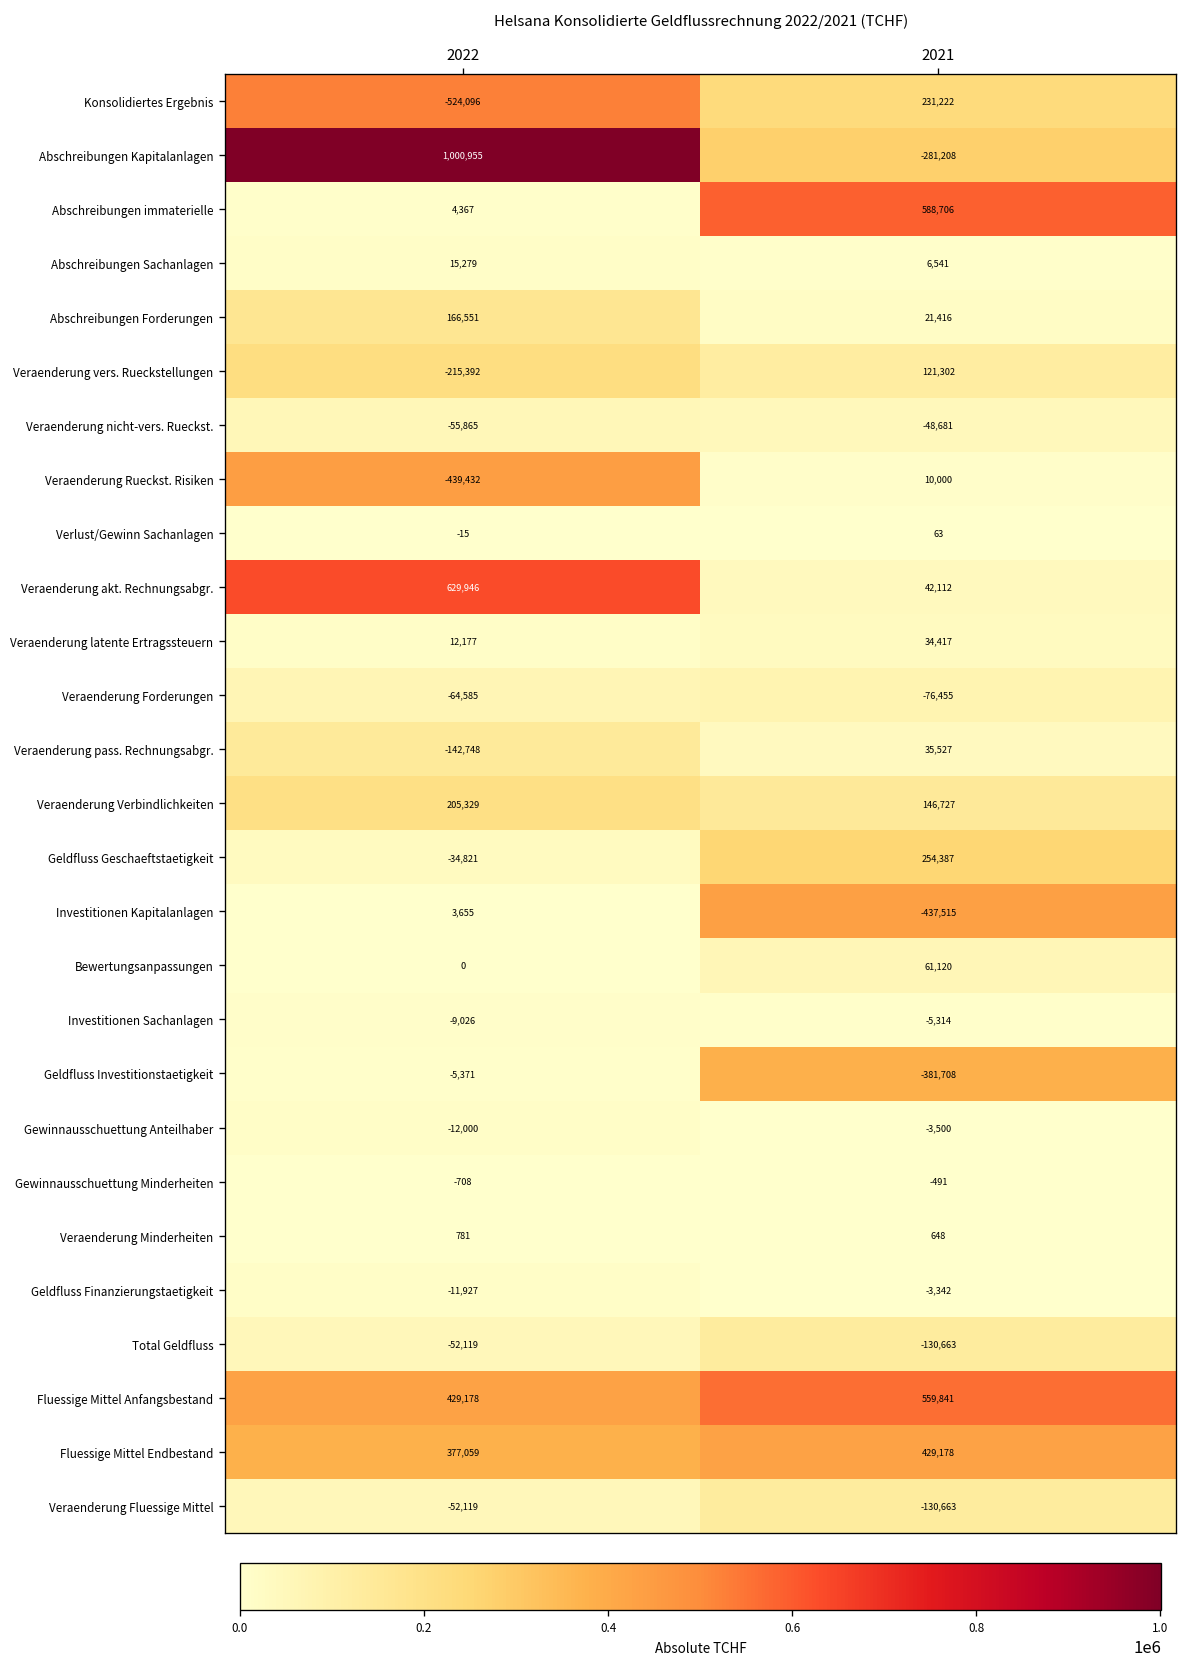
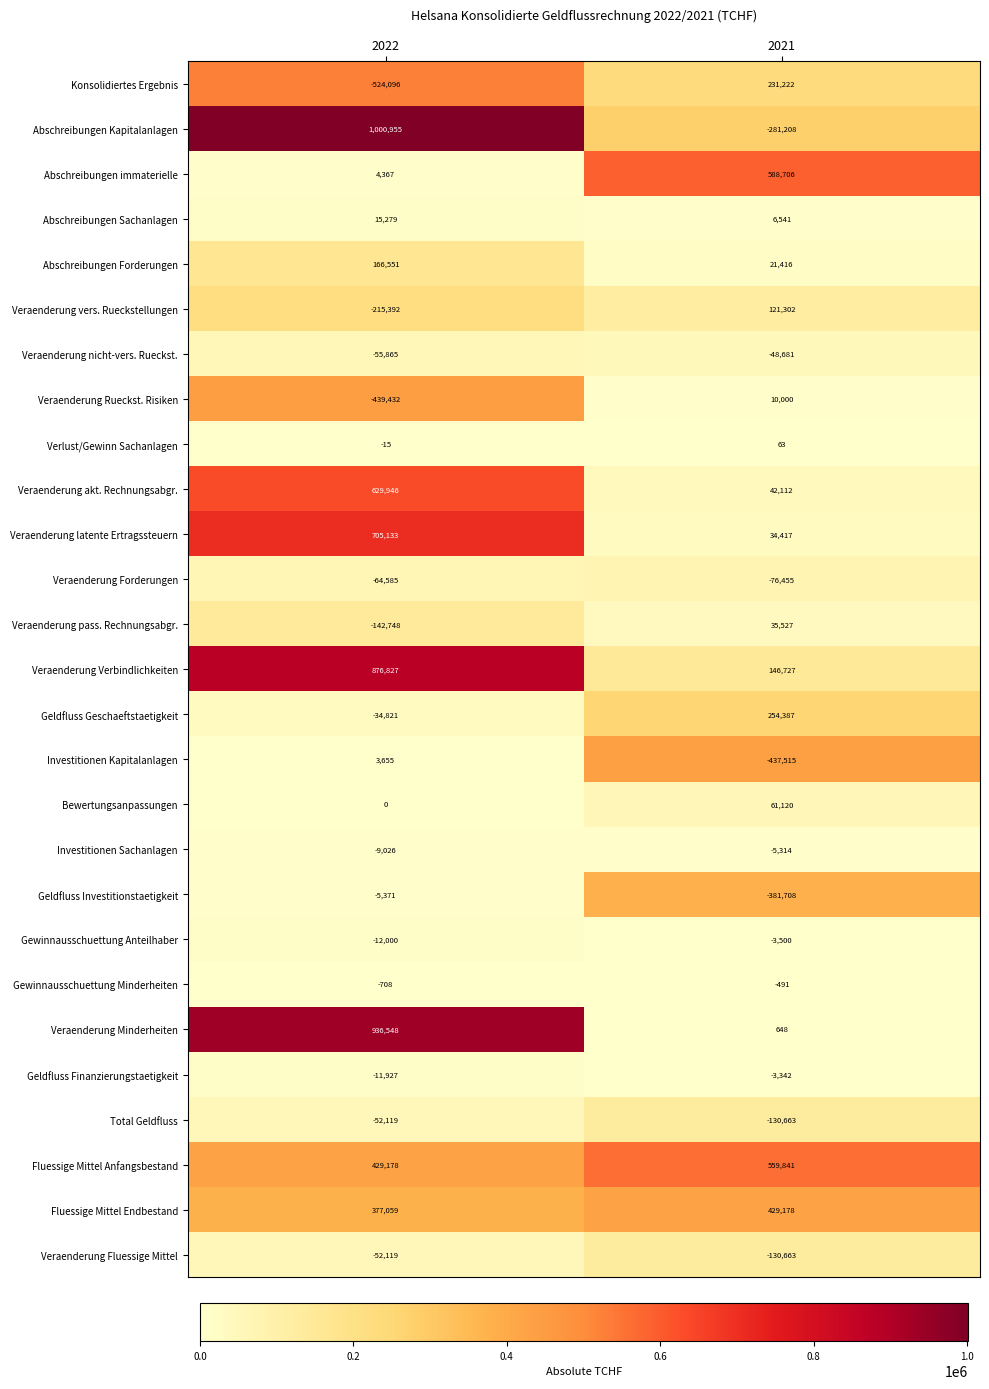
Veraenderung latente Ertragssteuern, 2022: 12,177 -> 705,133
Veraenderung Verbindlichkeiten, 2022: 205,329 -> 876,827
Veraenderung Minderheiten, 2022: 781 -> 936,548
